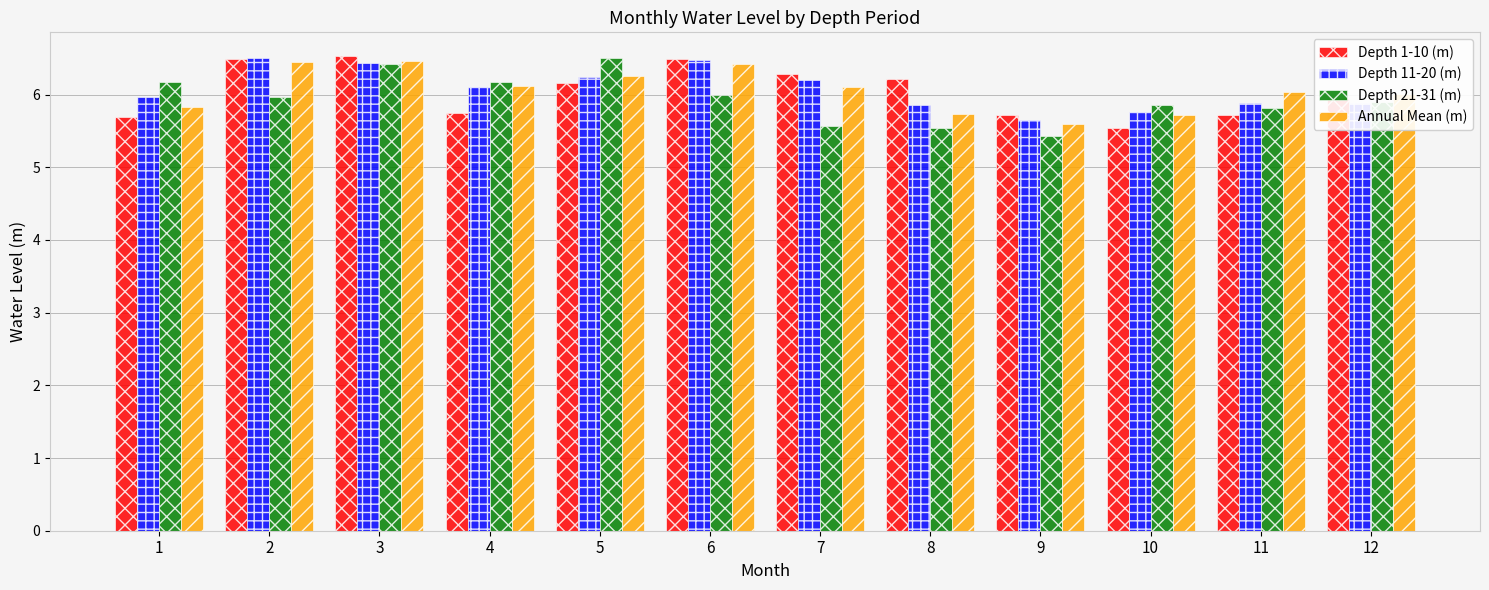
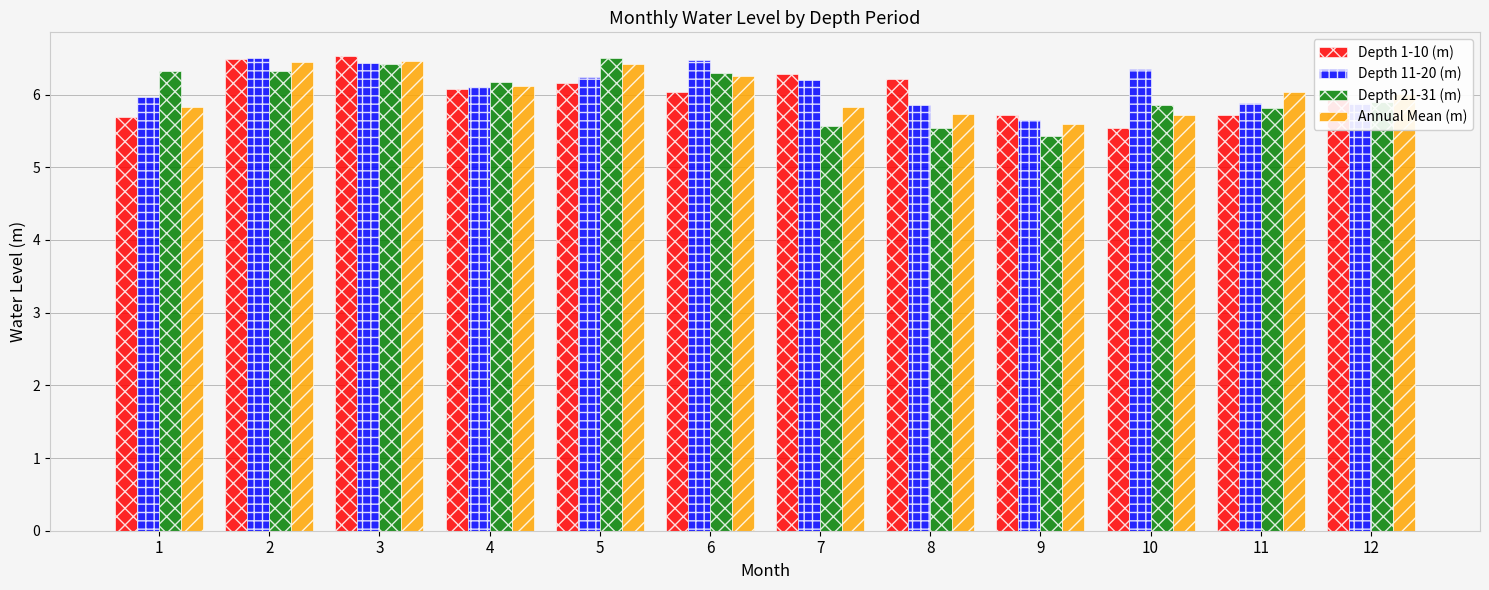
Depth 21-31 (m), 1: 6.2 -> 6.3
Depth 21-31 (m), 2: 6.0 -> 6.3
Depth 1-10 (m), 4: 5.8 -> 6.1
Annual Mean (m), 5: 6.3 -> 6.4
Depth 1-10 (m), 6: 6.5 -> 6.0
Depth 21-31 (m), 6: 6.0 -> 6.3
Annual Mean (m), 6: 6.4 -> 6.3
Annual Mean (m), 7: 6.1 -> 5.8
Depth 11-20 (m), 10: 5.8 -> 6.4
